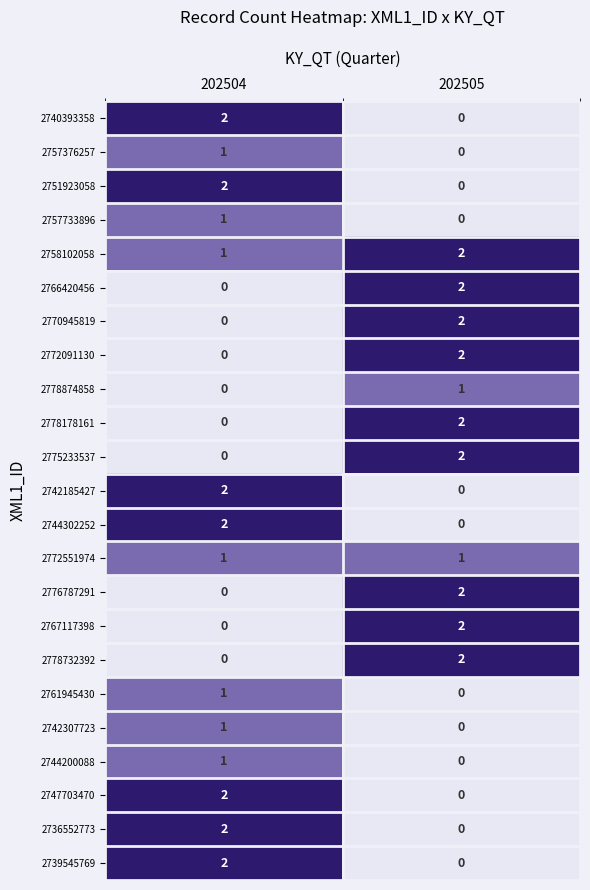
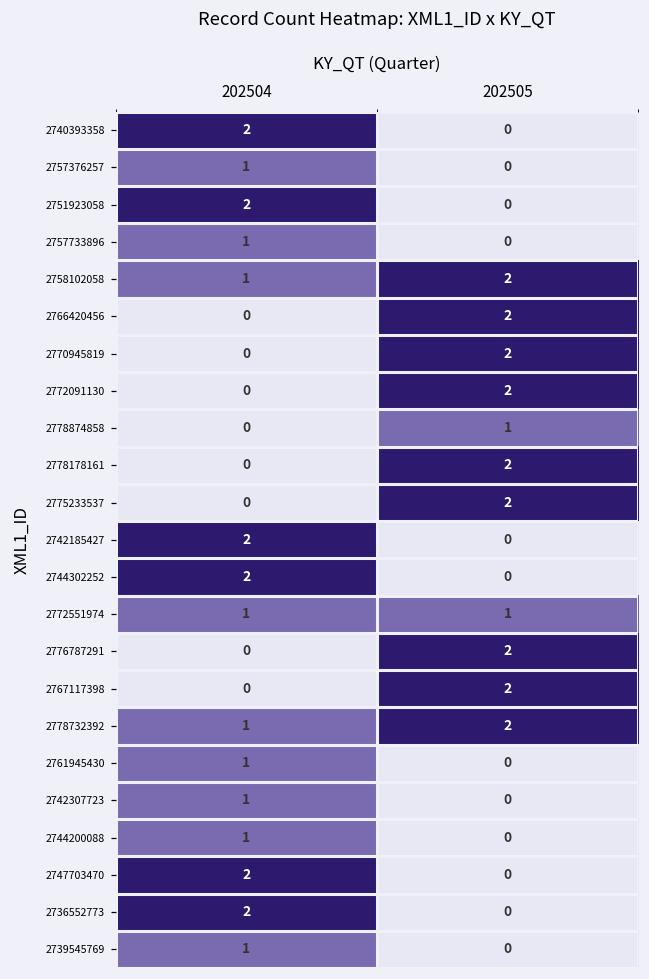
2778732392, 202504: 0 -> 1
2739545769, 202504: 2 -> 1
